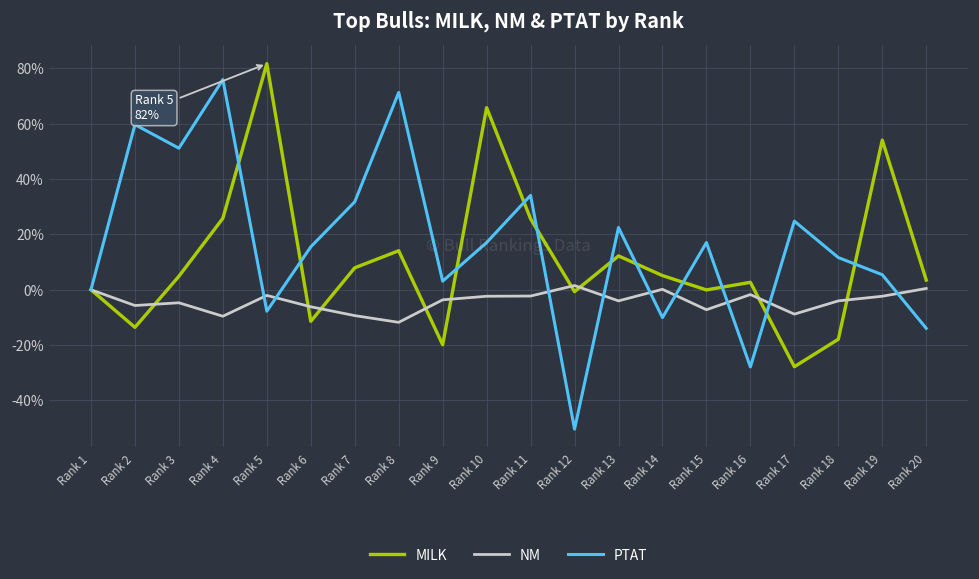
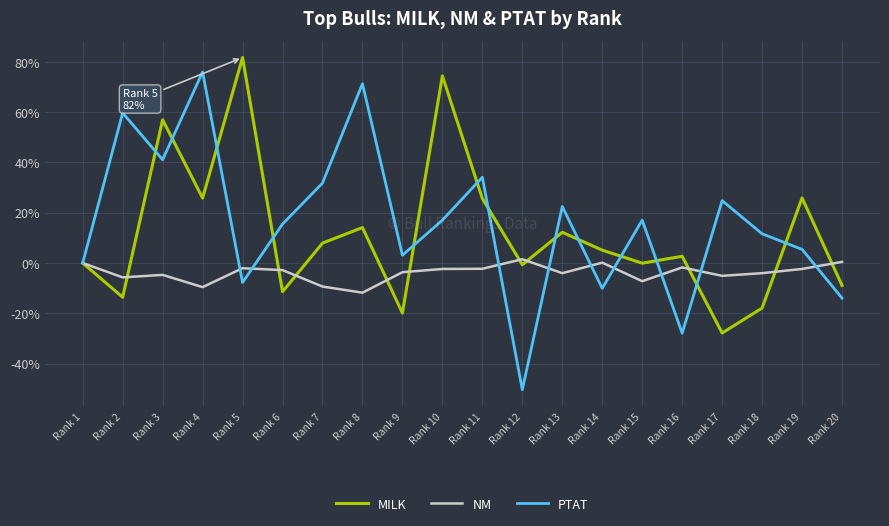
MILK, Rank 3: 5% -> 57%
PTAT, Rank 3: 51% -> 41%
NM, Rank 6: -6% -> -3%
MILK, Rank 10: 66% -> 74%
NM, Rank 17: -9% -> -5%
MILK, Rank 19: 54% -> 26%
MILK, Rank 20: 3% -> -9%
